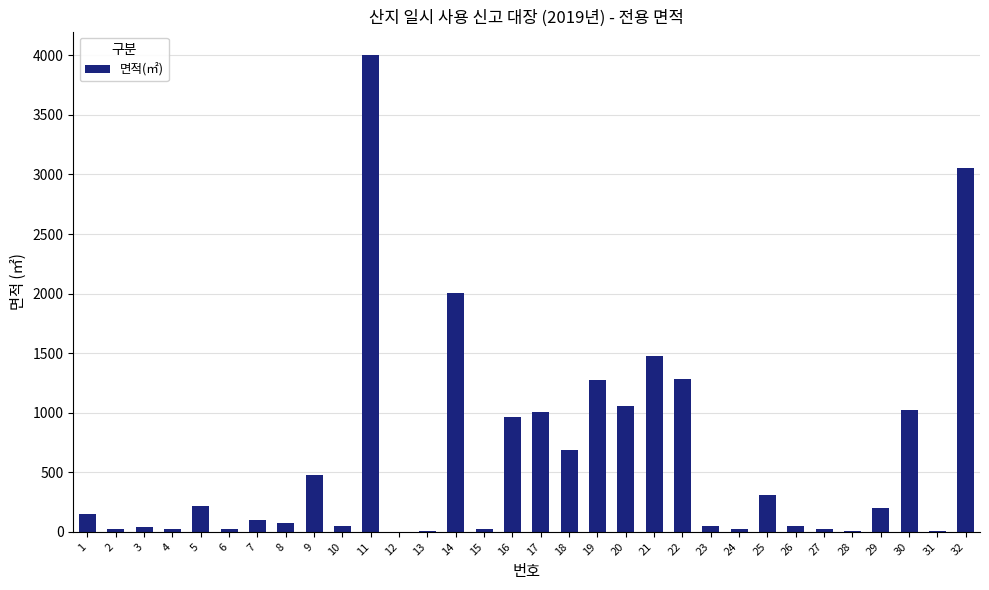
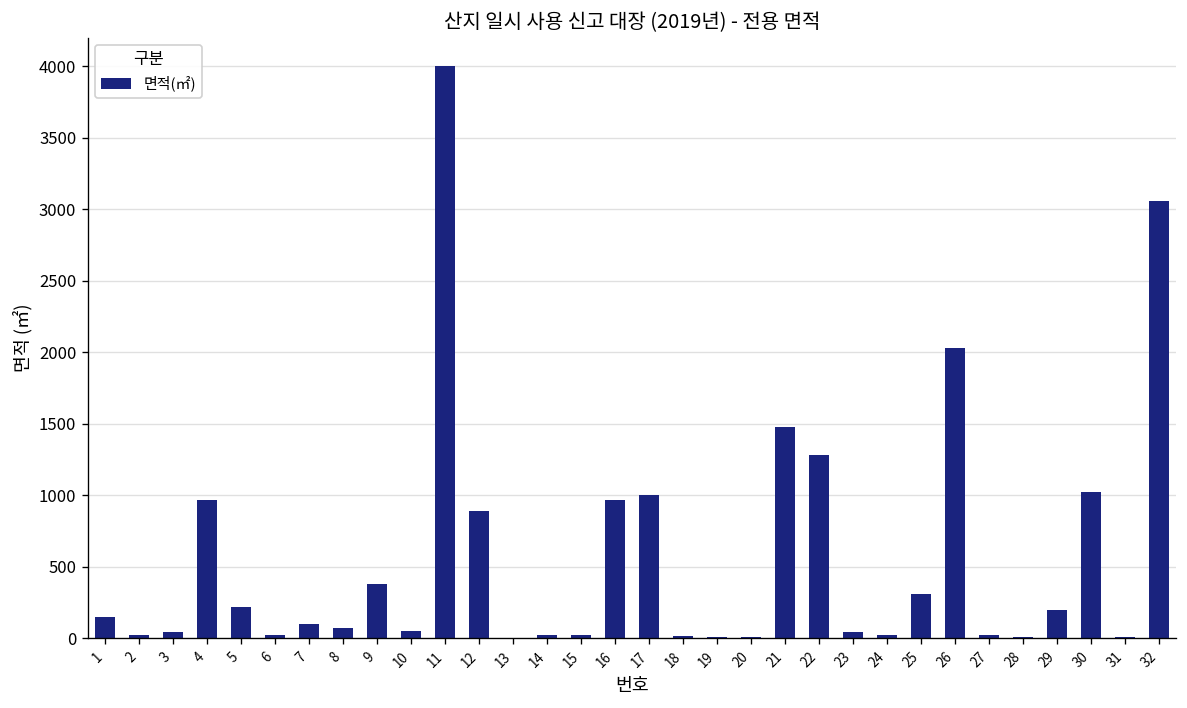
4: 20 -> 970
9: 470 -> 380
12: 0 -> 890
14: 2010 -> 20
18: 690 -> 20
19: 1270 -> 10
20: 1060 -> 10
26: 50 -> 2030
